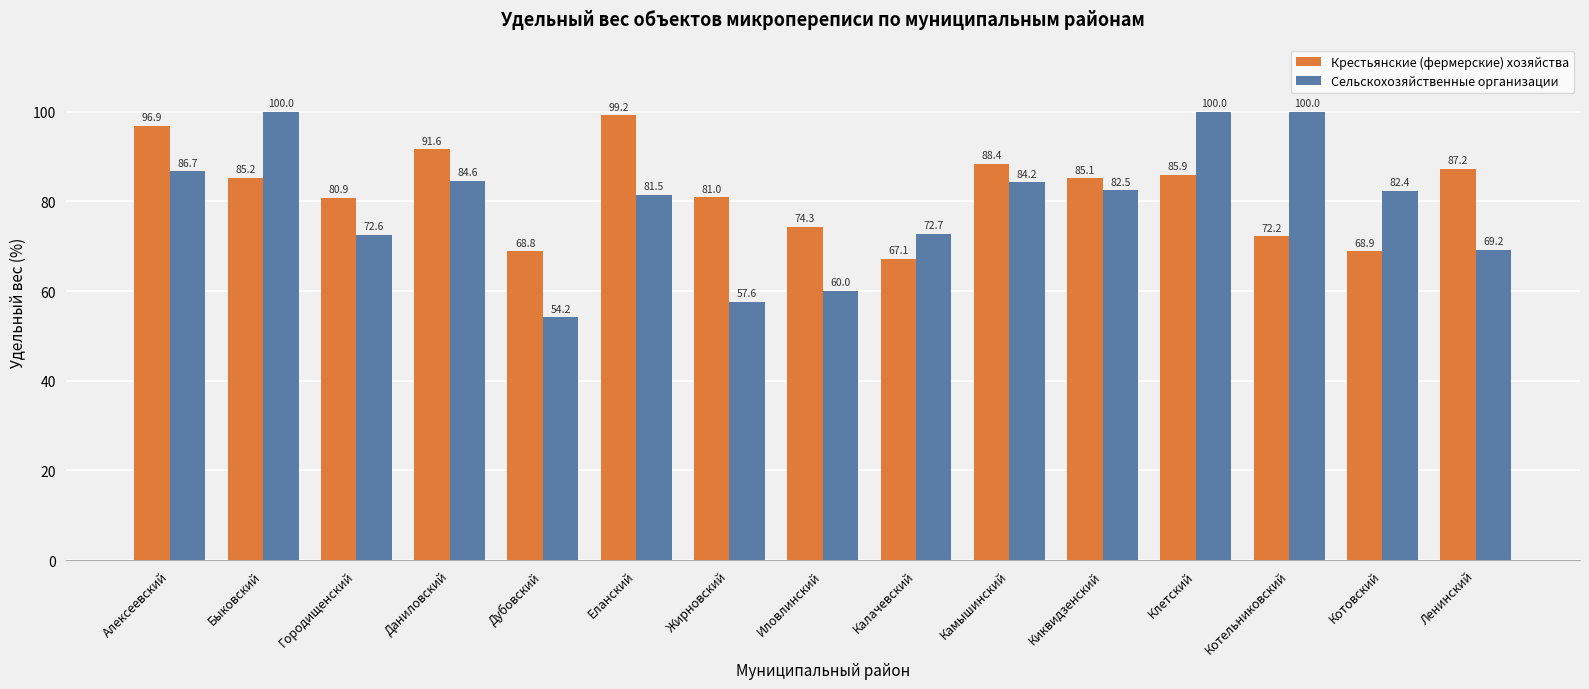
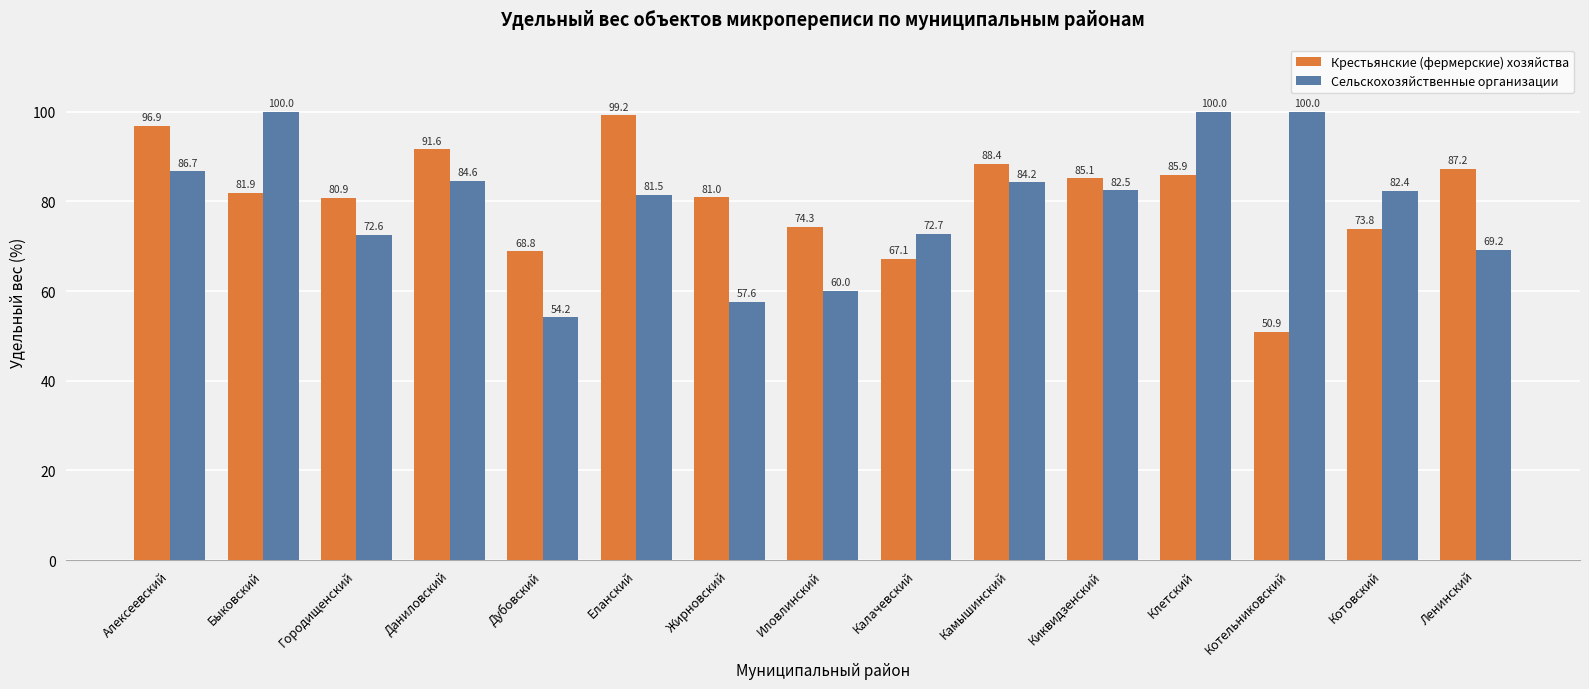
Крестьянские (фермерские) хозяйства, Быковский: 85.2 -> 81.9
Крестьянские (фермерские) хозяйства, Котельниковский: 72.2 -> 50.9
Крестьянские (фермерские) хозяйства, Котовский: 68.9 -> 73.8
